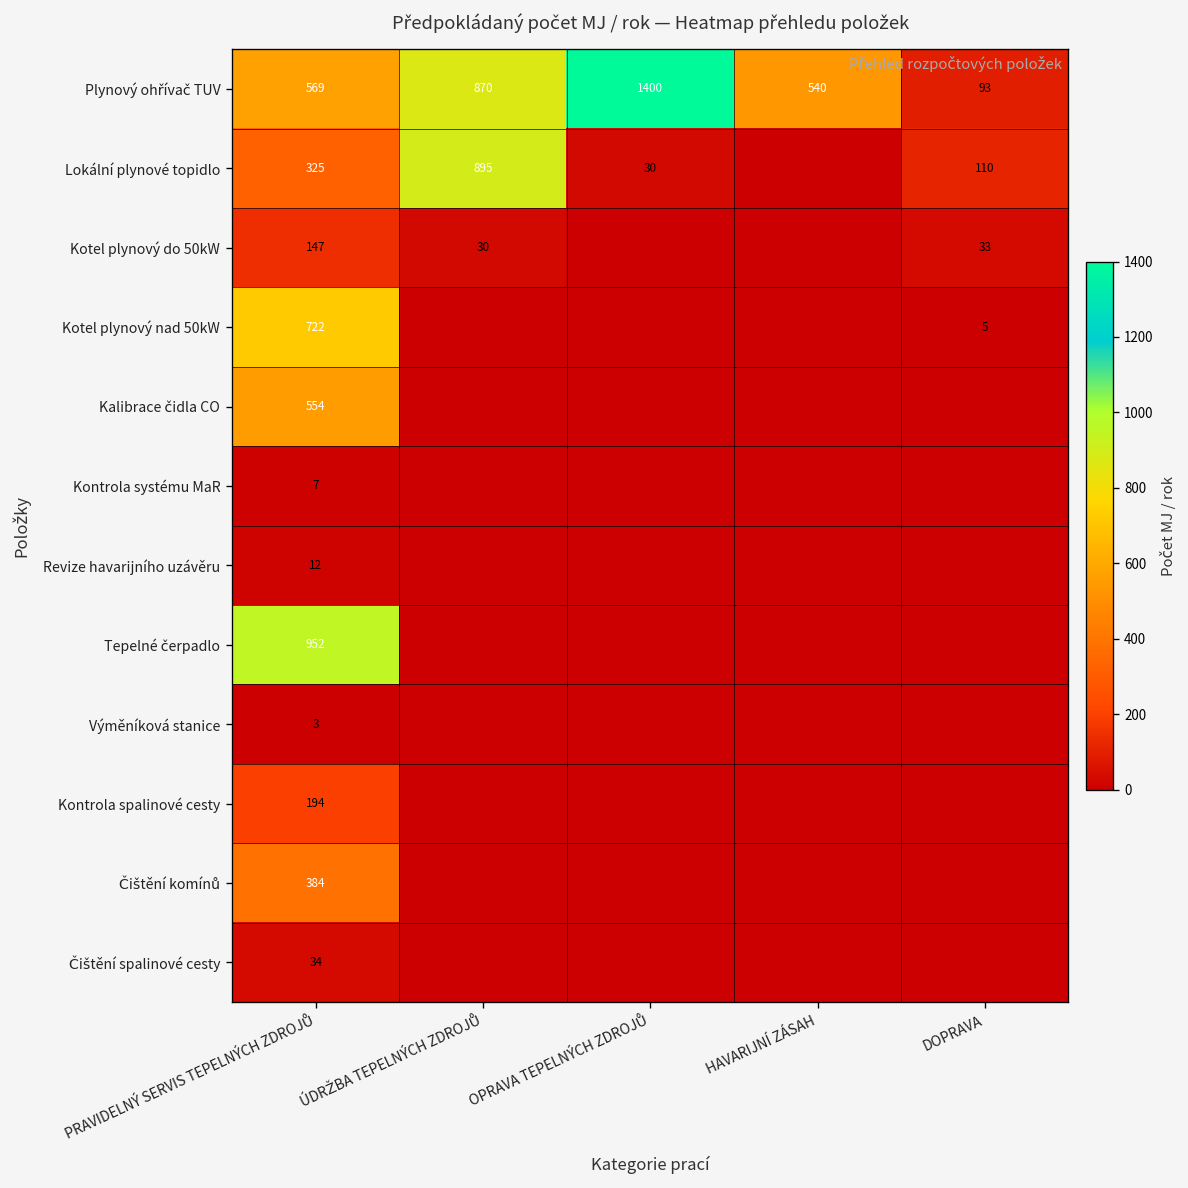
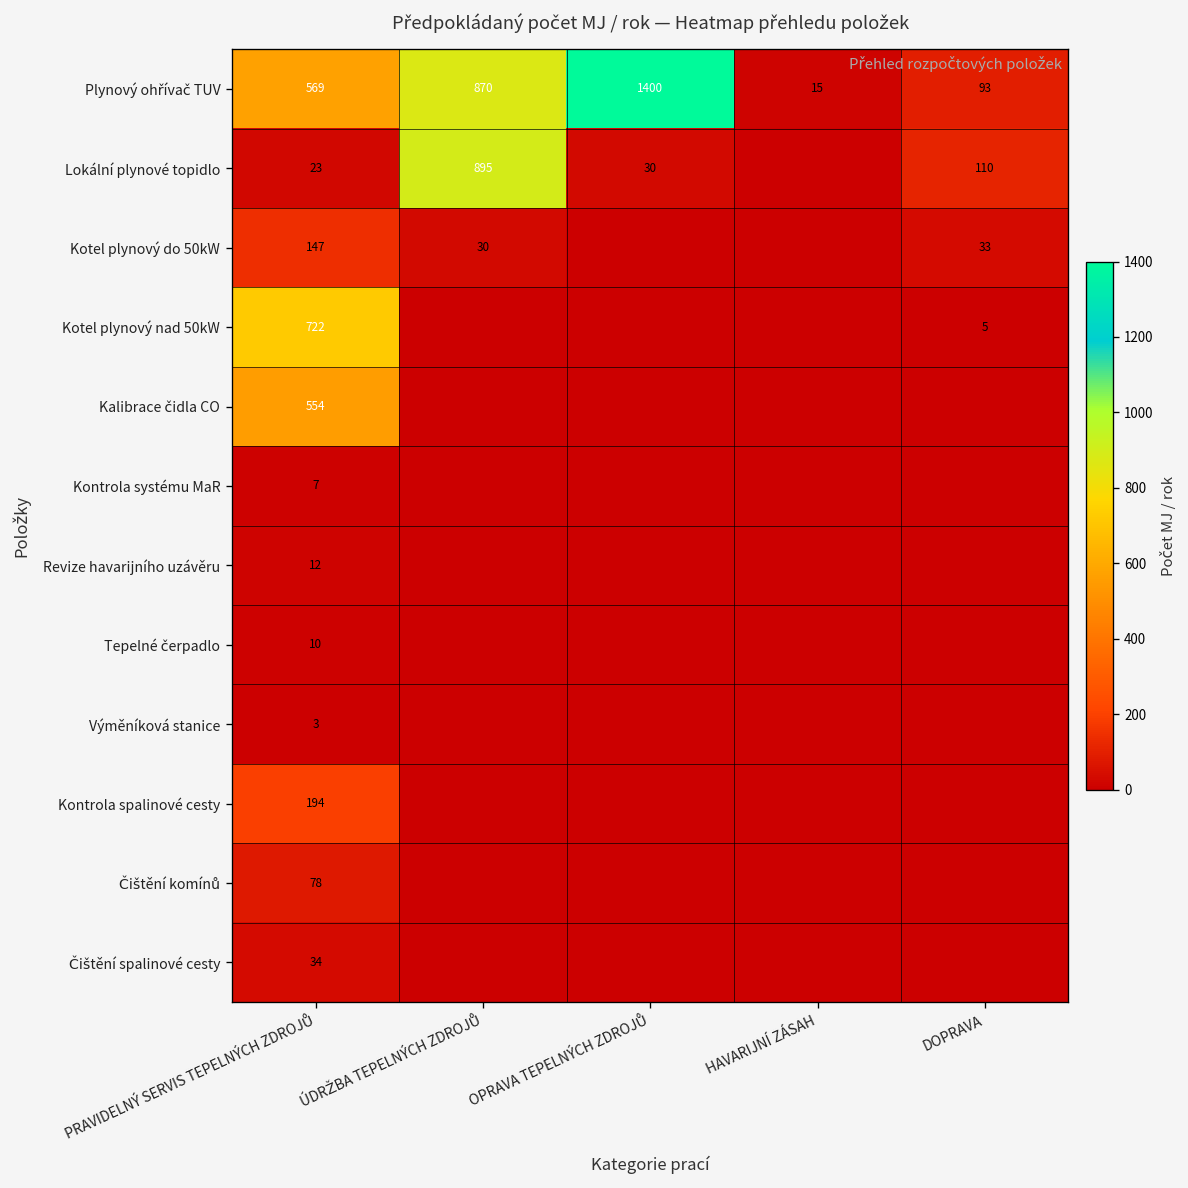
Plynový ohřívač TUV, HAVARIJNÍ ZÁSAH: 540 -> 15
Lokální plynové topidlo, PRAVIDELNÝ SERVIS TEPELNÝCH ZDROJŮ: 325 -> 23
Tepelné čerpadlo, PRAVIDELNÝ SERVIS TEPELNÝCH ZDROJŮ: 952 -> 10
Čištění komínů, PRAVIDELNÝ SERVIS TEPELNÝCH ZDROJŮ: 384 -> 78
